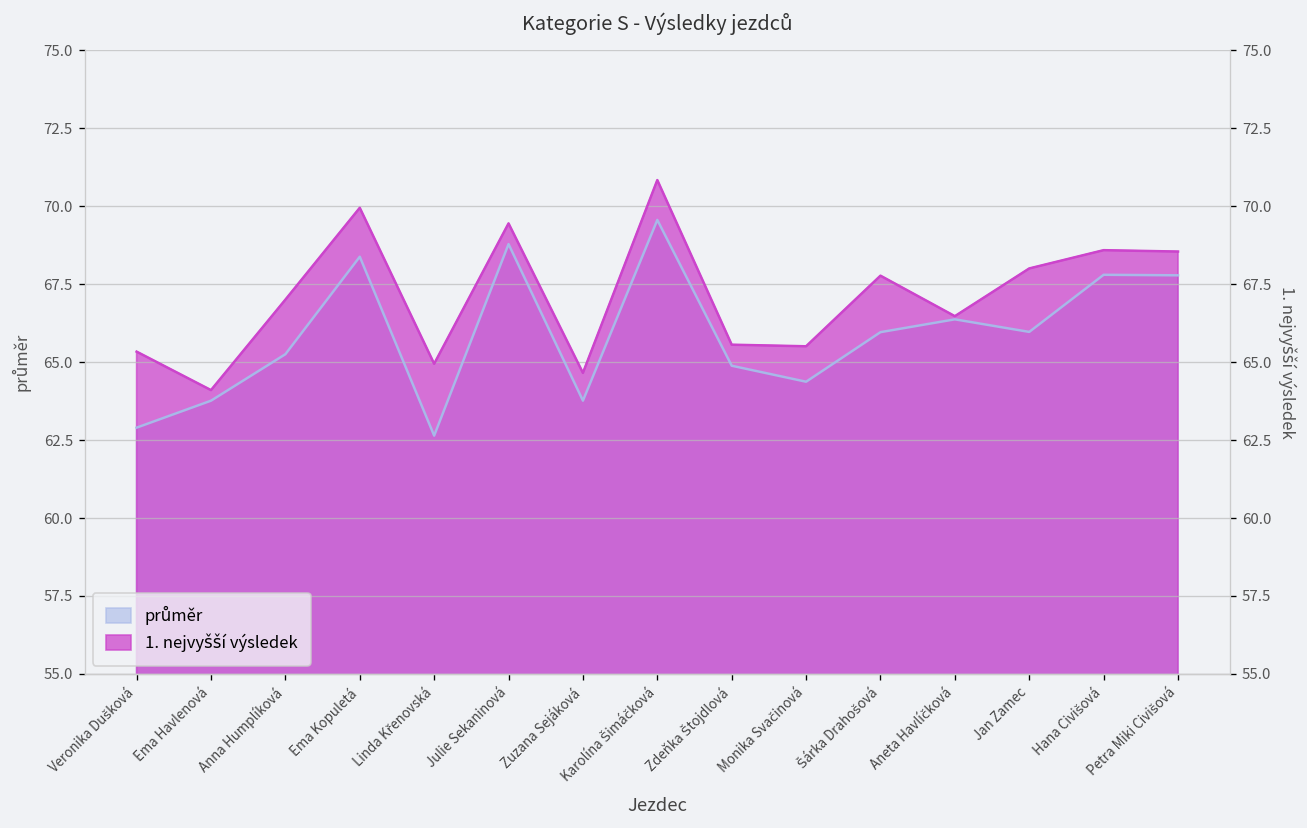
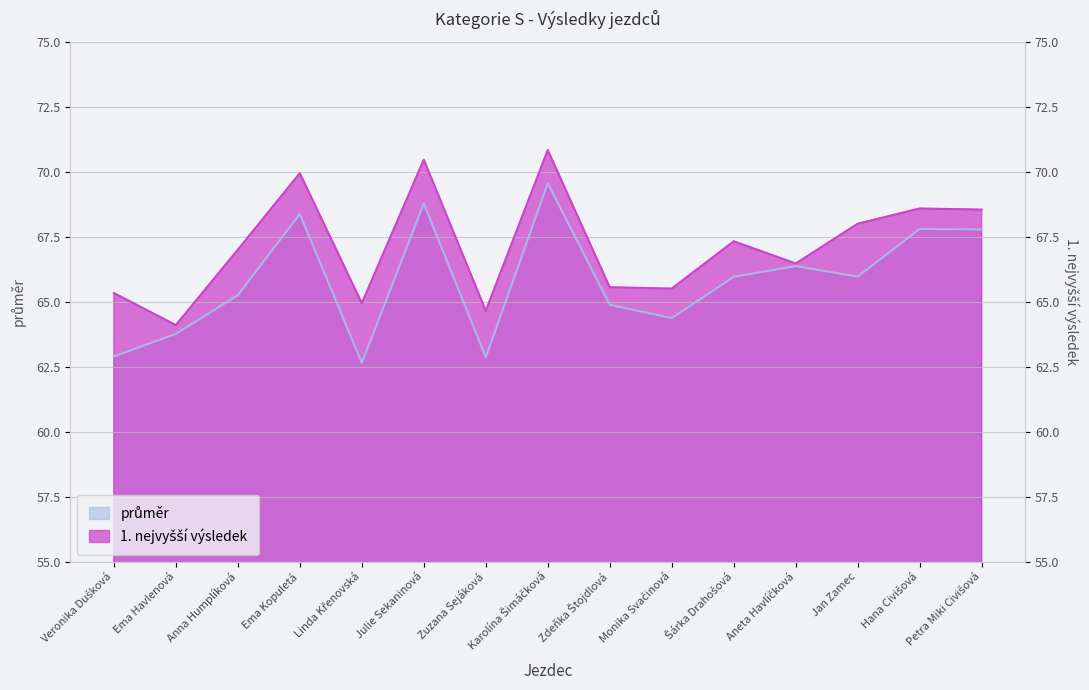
1. nejvyšší výsledek, Julie Sekaninová: 69.4 -> 70.5
průměr, Zuzana Sejáková: 63.8 -> 62.9
1. nejvyšší výsledek, Šárka Drahošová: 67.8 -> 67.3
